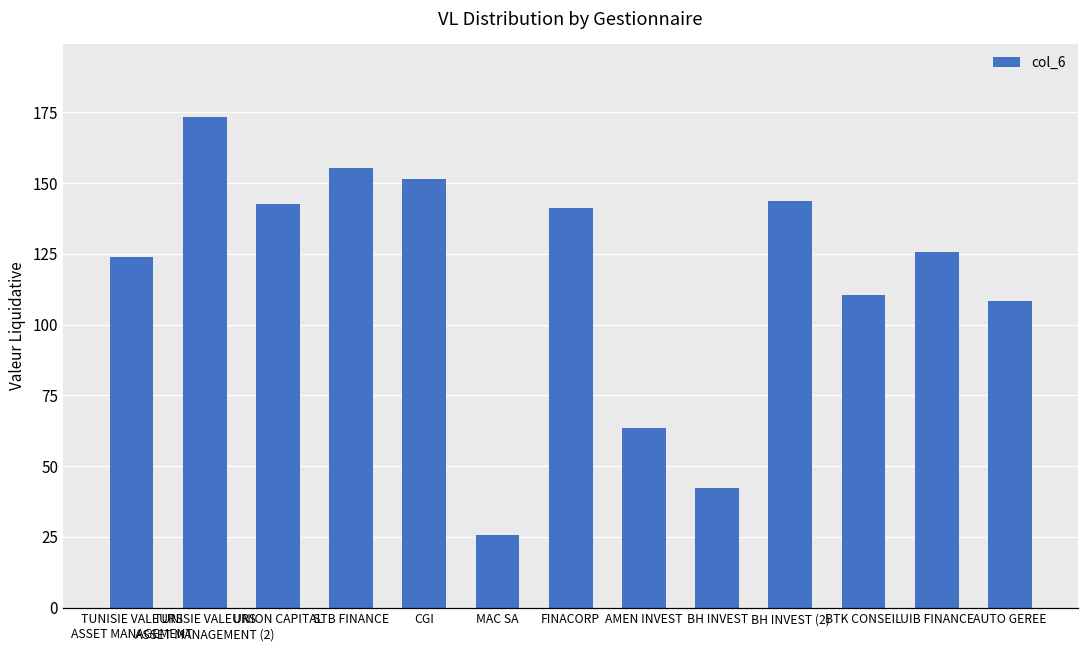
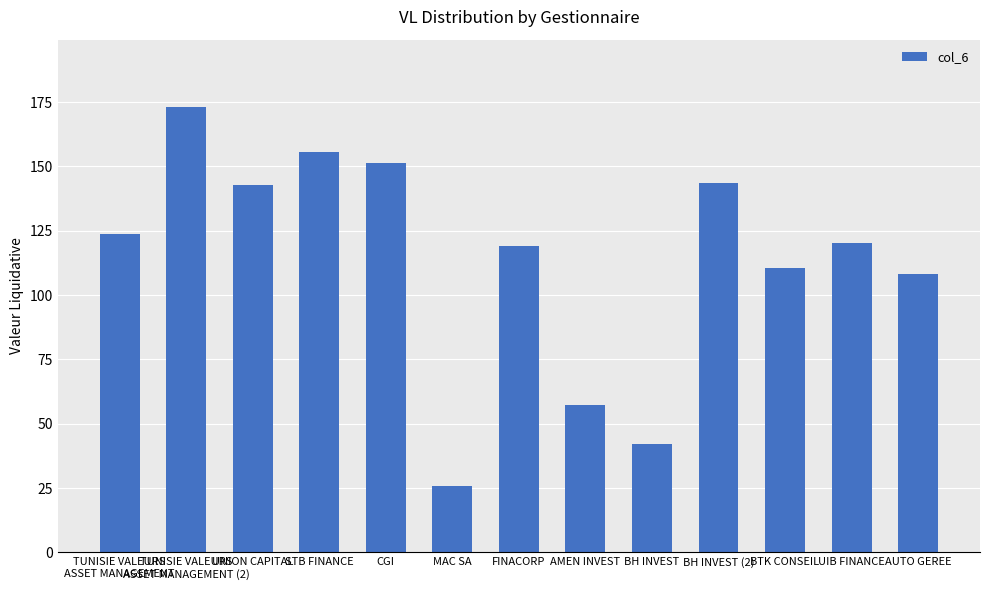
FINACORP: 141 -> 119
AMEN INVEST: 64 -> 57
UIB FINANCE: 126 -> 120
